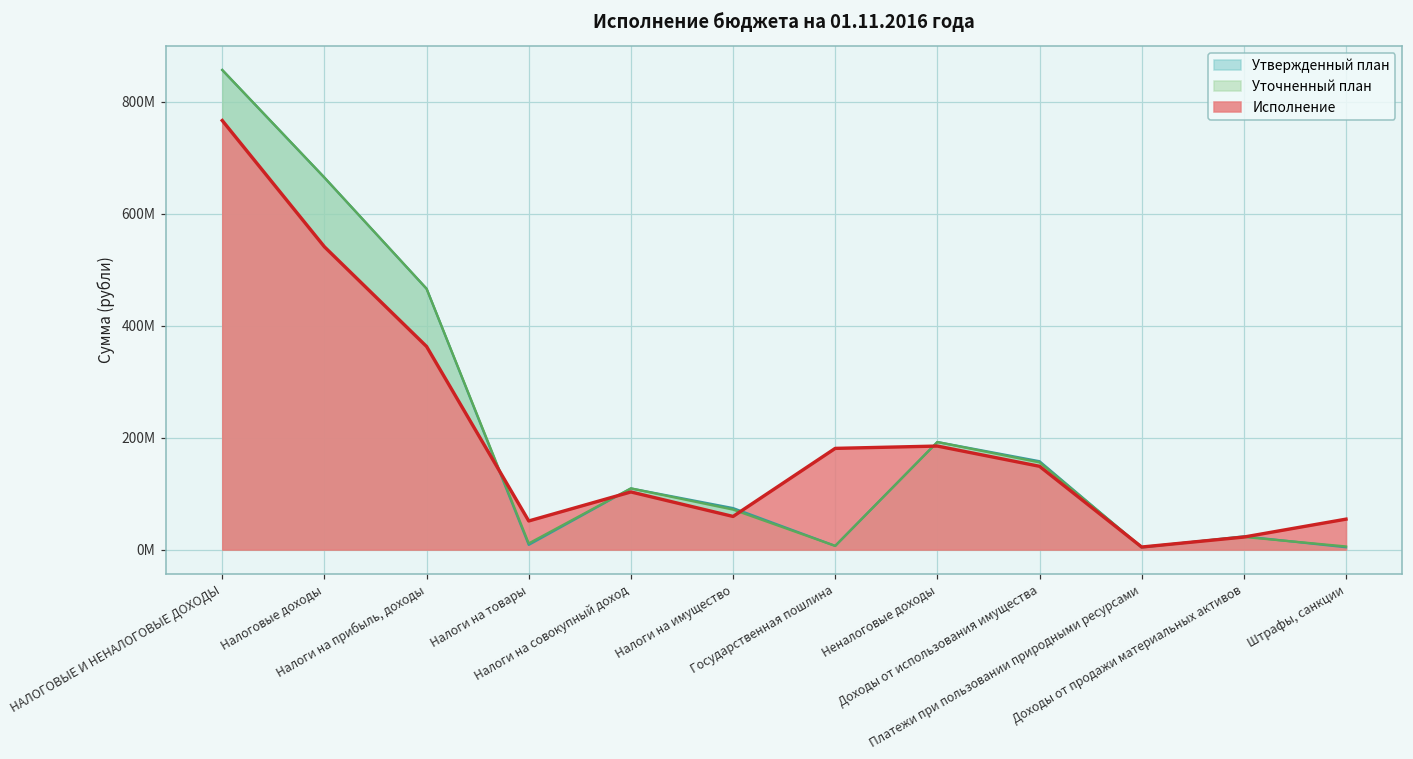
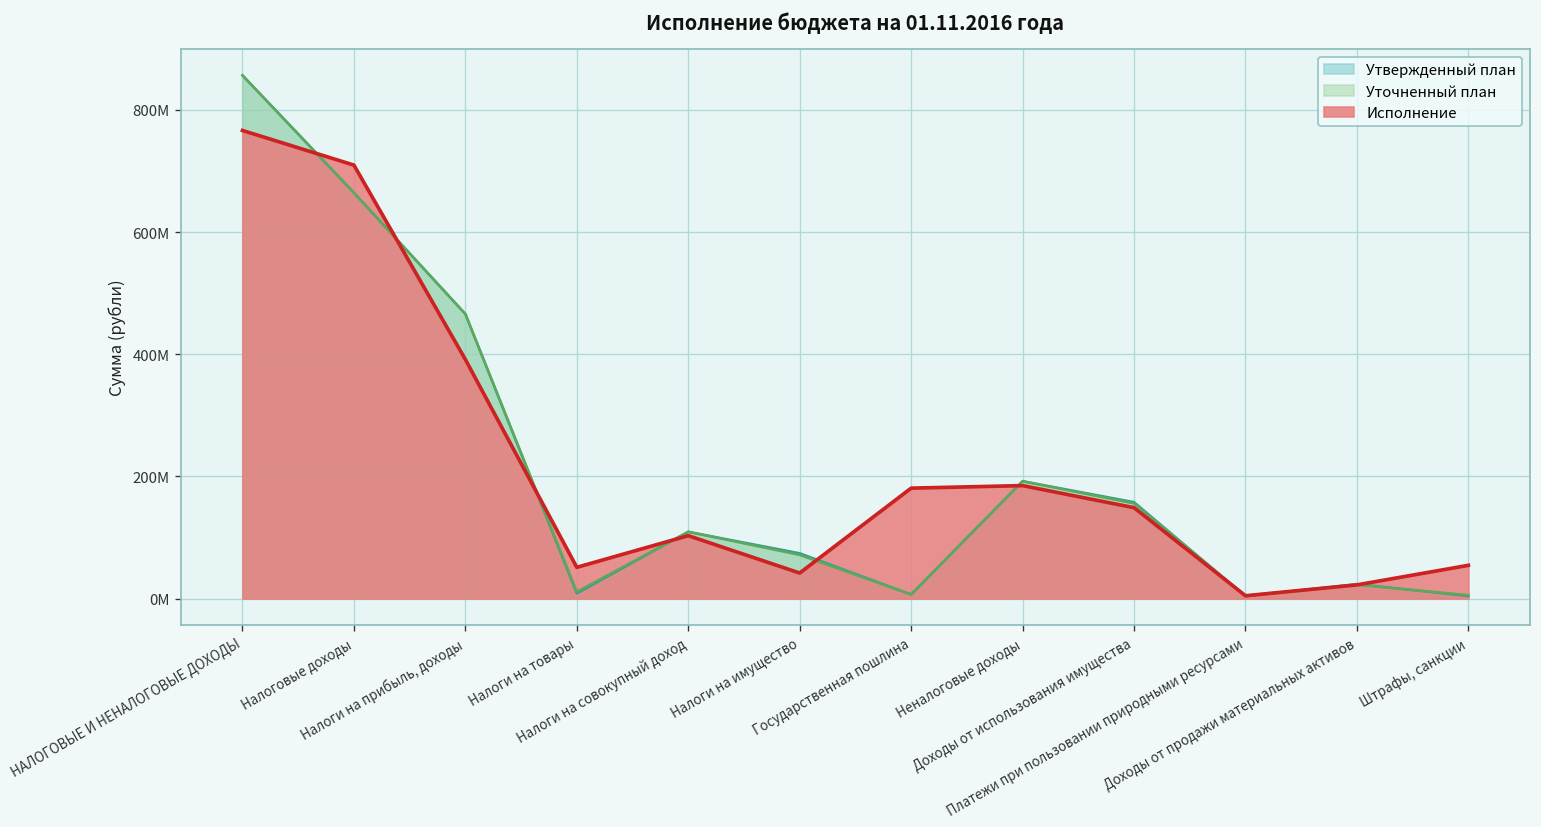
Исполнение, Налоговые доходы: 540000000 -> 710000000
Исполнение, Налоги на прибыль, доходы: 360000000 -> 390000000
Исполнение, Налоги на имущество: 60000000 -> 40000000
